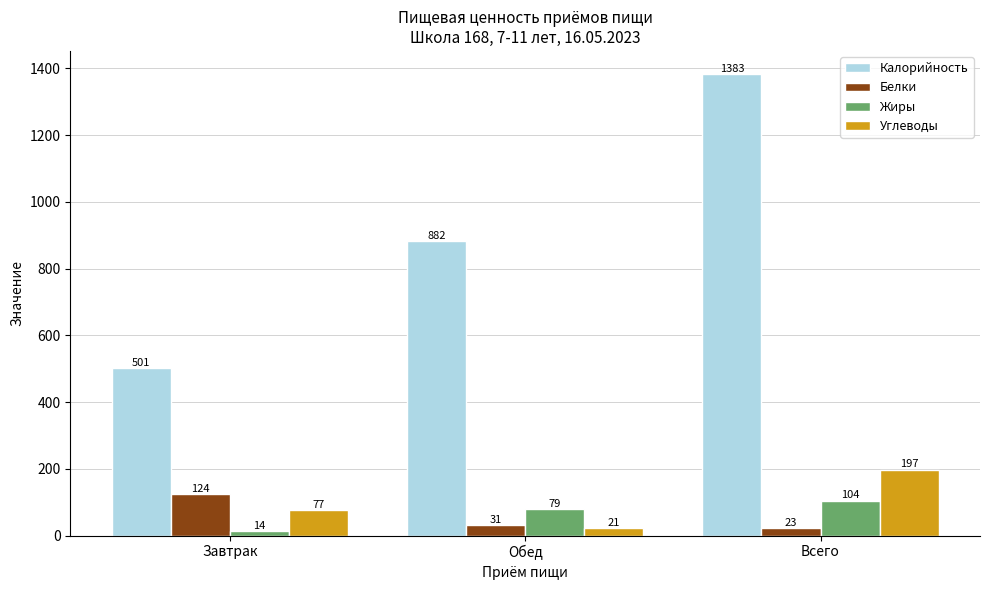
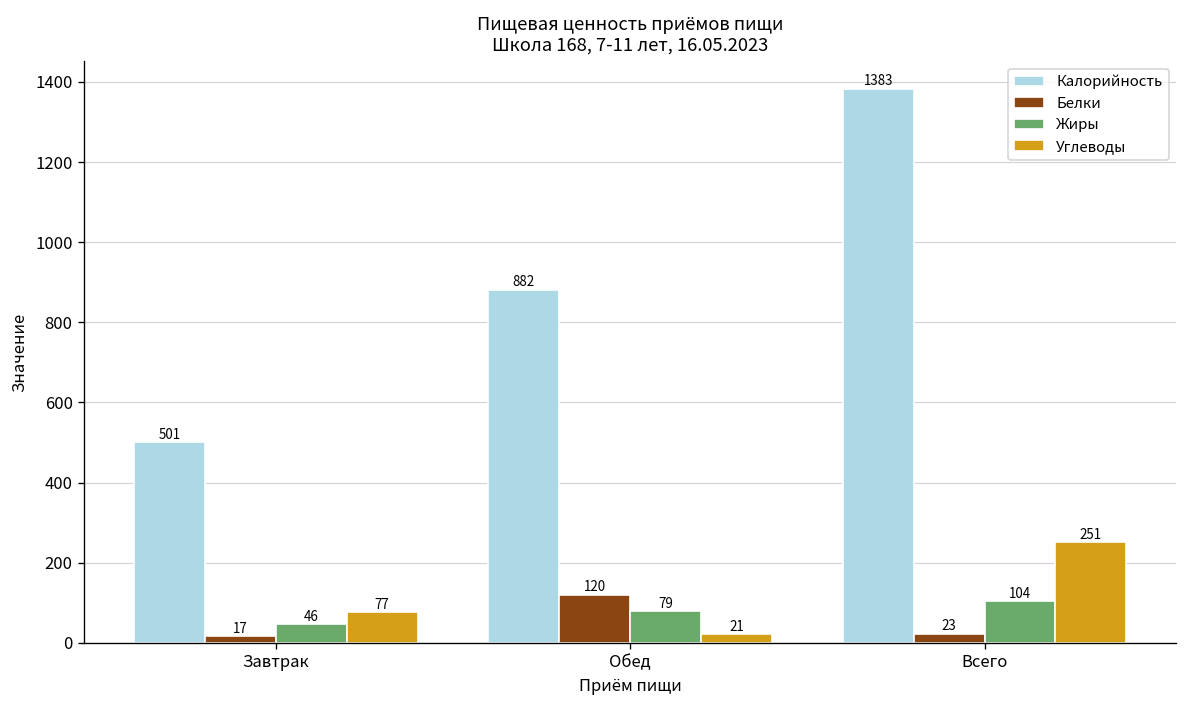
Белки, Завтрак: 124 -> 17
Жиры, Завтрак: 14 -> 46
Белки, Обед: 31 -> 120
Углеводы, Всего: 197 -> 251
